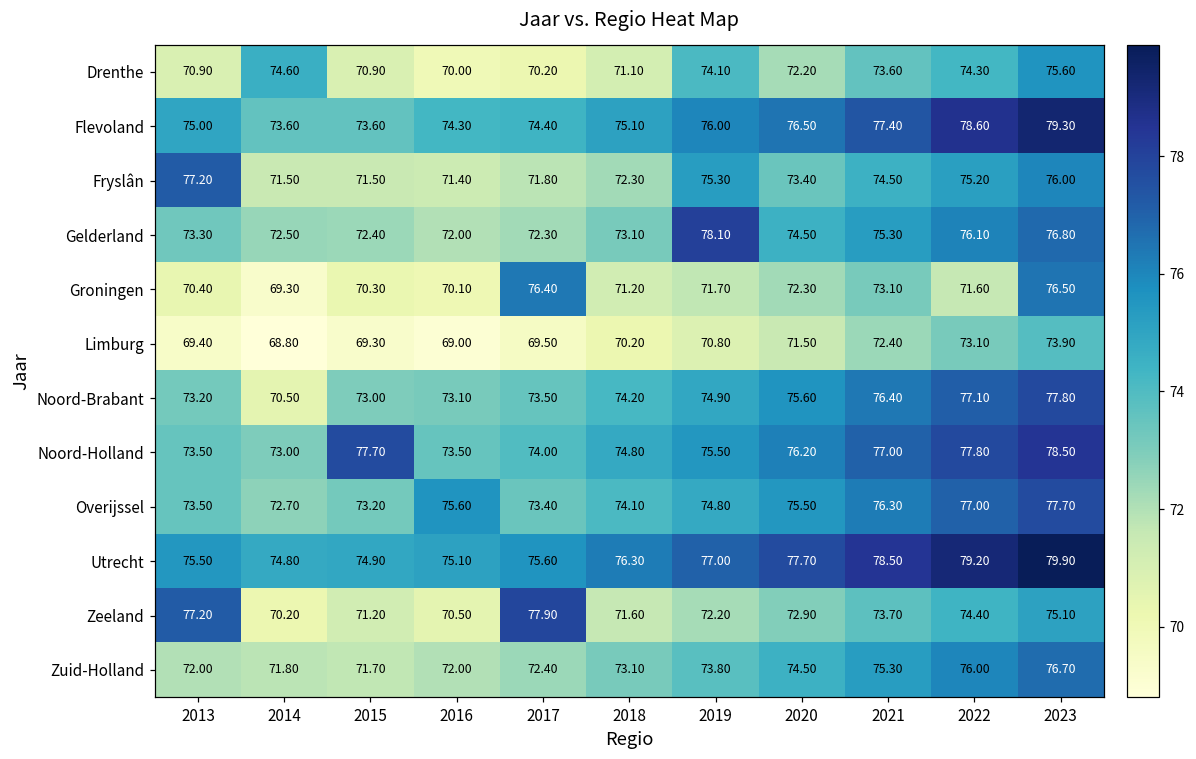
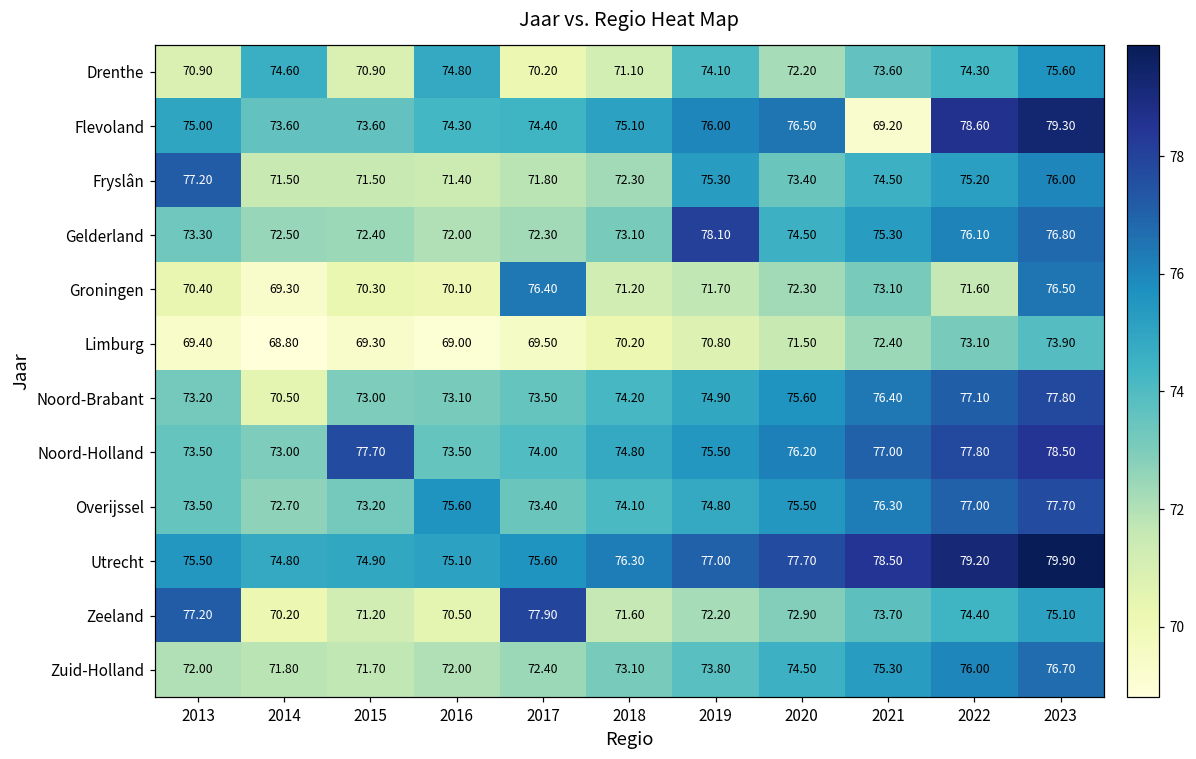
Drenthe, 2016: 70.00 -> 74.80
Flevoland, 2021: 77.40 -> 69.20
